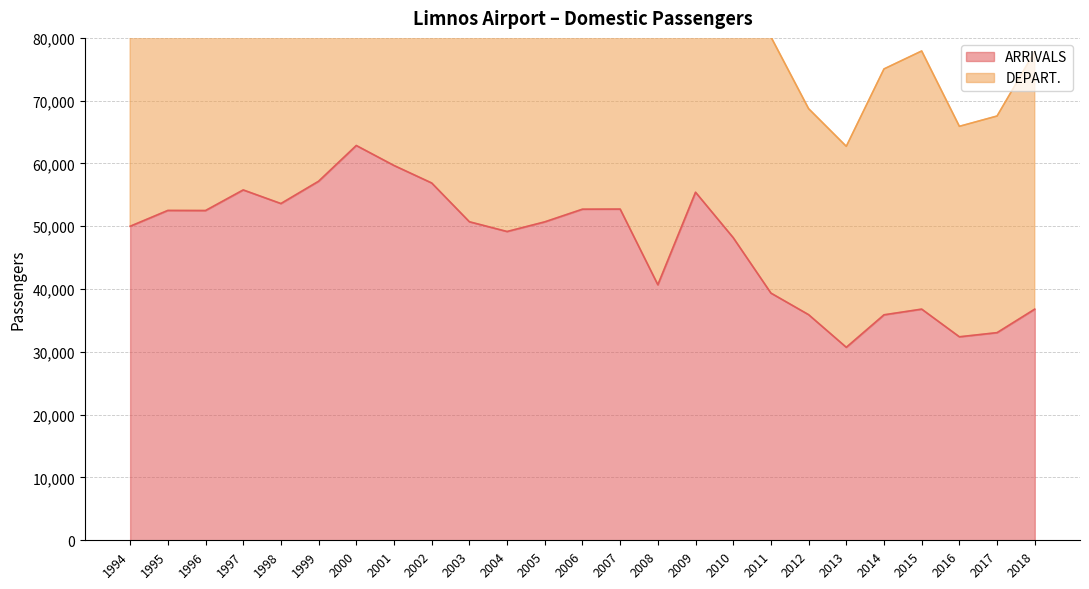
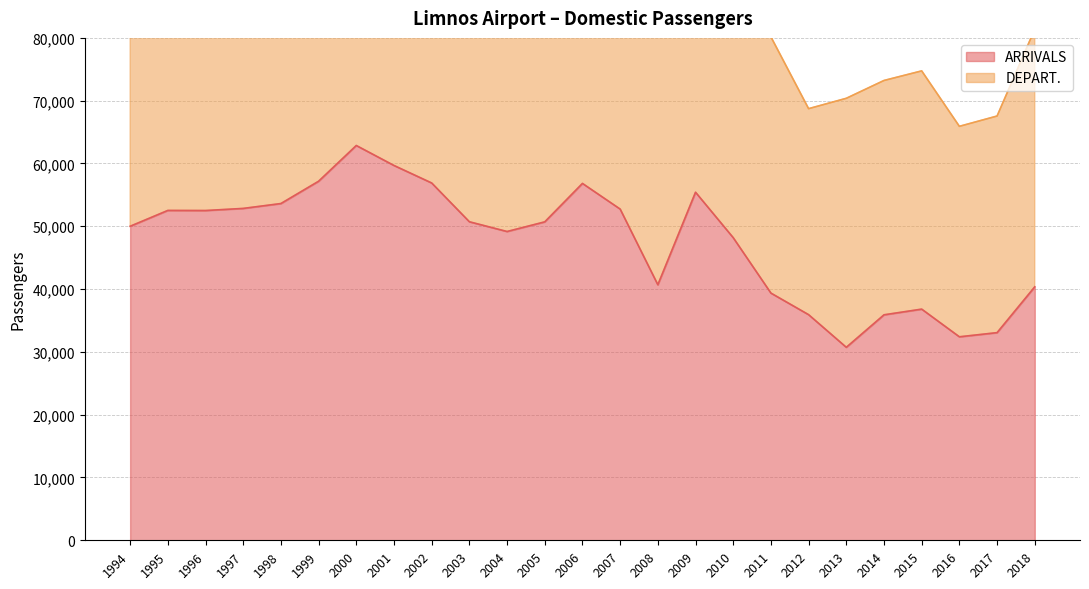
ARRIVALS, 1997: 56,000 -> 53,000
ARRIVALS, 2006: 53,000 -> 57,000
DEPART., 2013: 32,000 -> 40,000
DEPART., 2014: 39,000 -> 37,000
DEPART., 2015: 41,000 -> 38,000
ARRIVALS, 2018: 37,000 -> 40,000
